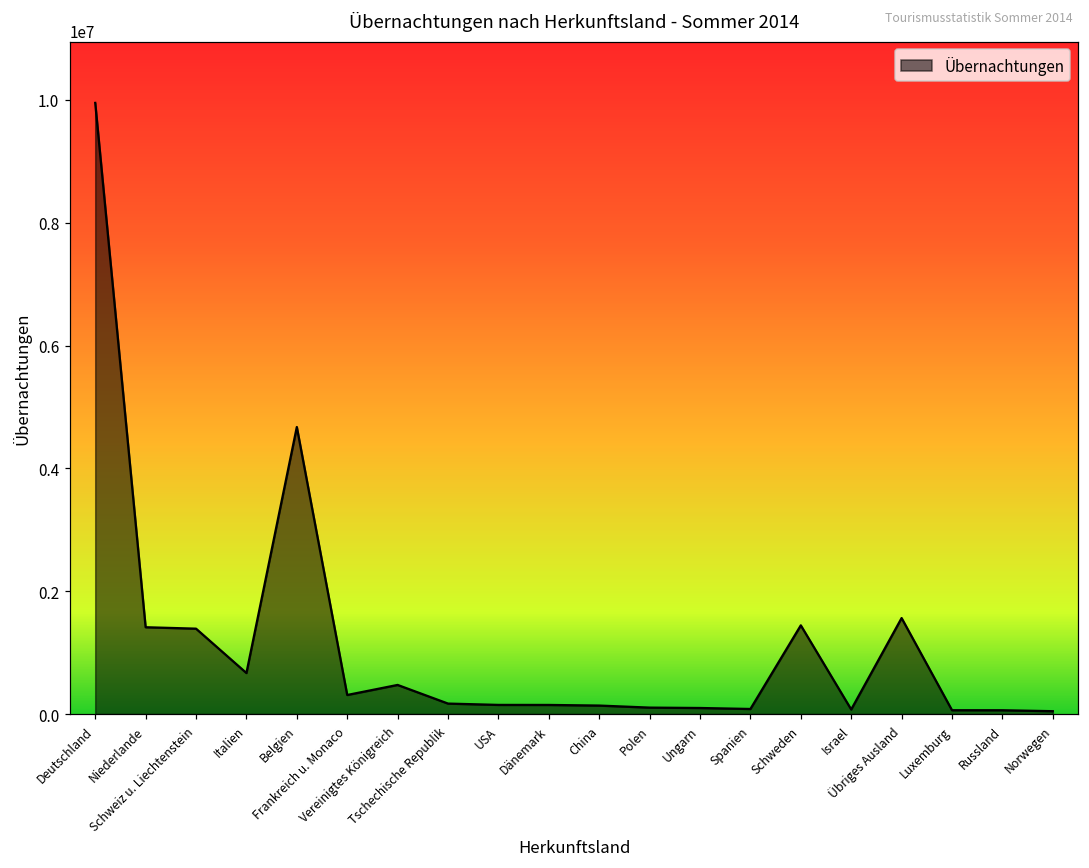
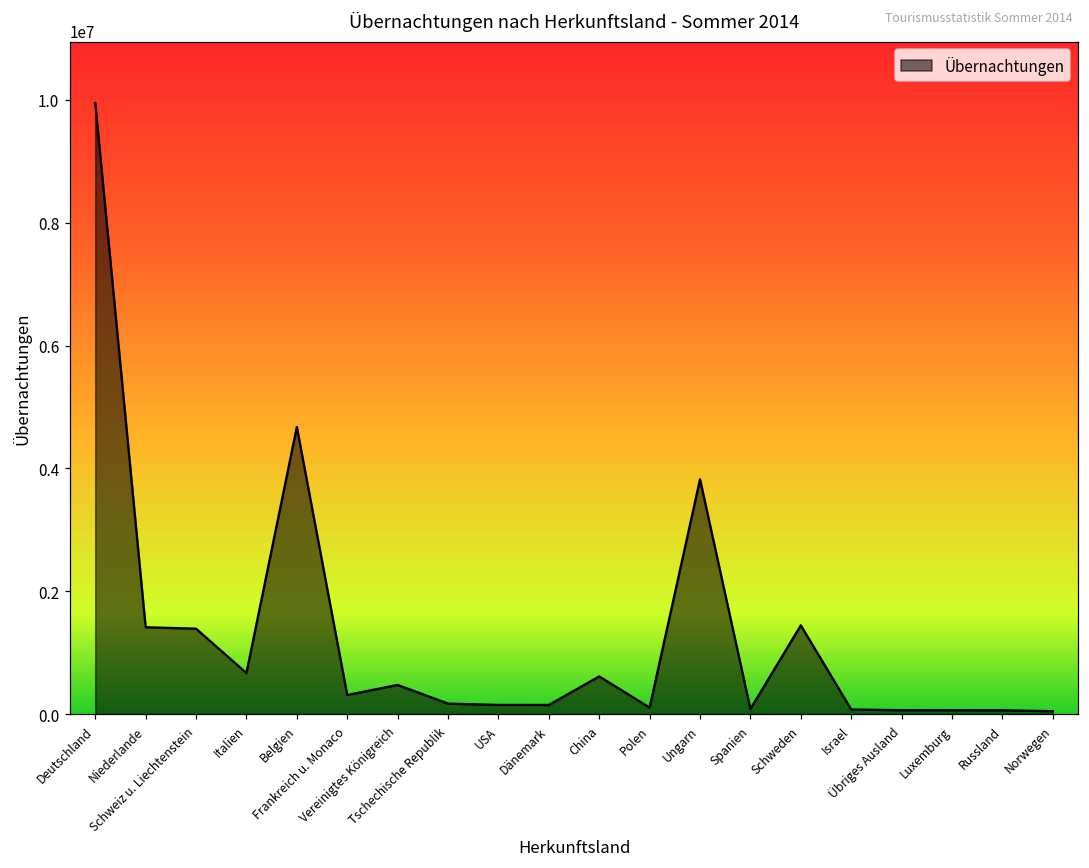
China: 100000 -> 600000
Ungarn: 100000 -> 3800000
Übriges Ausland: 1600000 -> 100000
